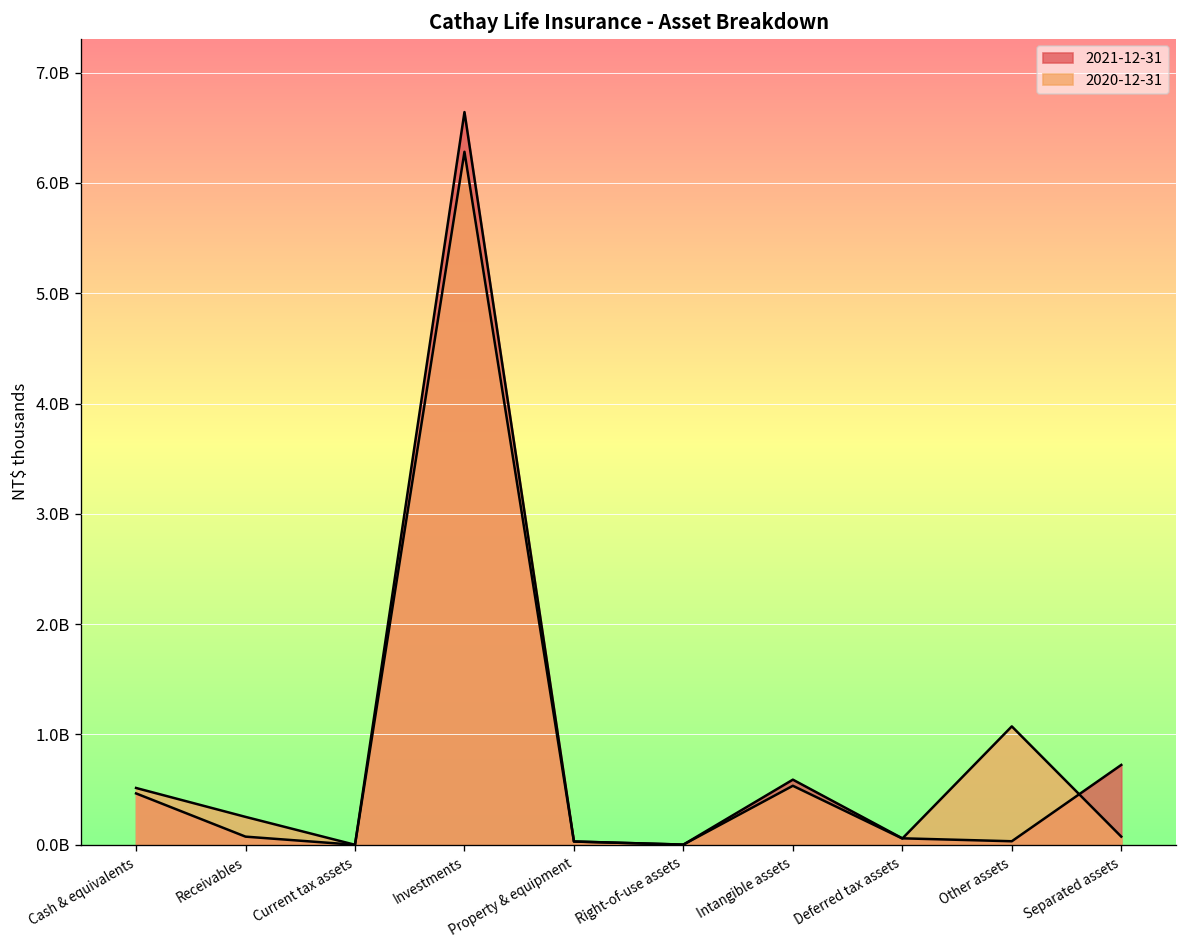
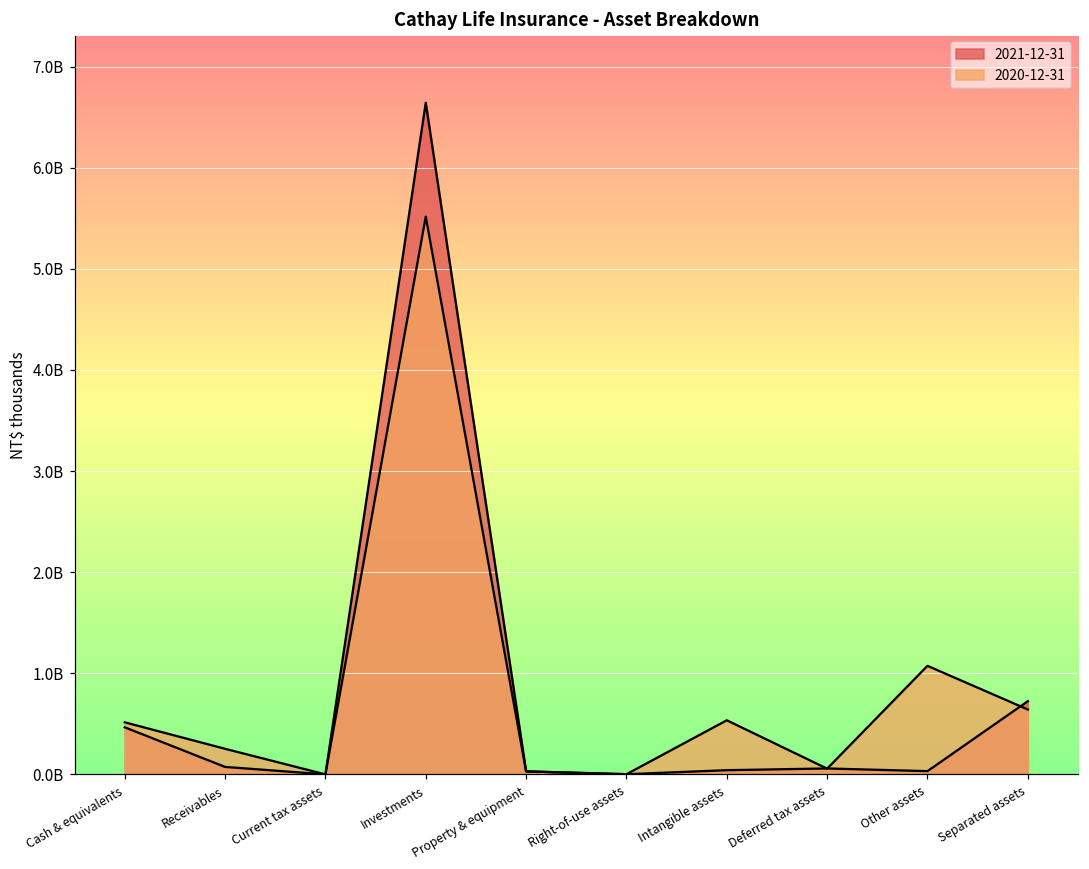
2020-12-31, Investments: 6300000000 -> 5500000000
2021-12-31, Intangible assets: 600000000 -> 0
2020-12-31, Separated assets: 100000000 -> 600000000
